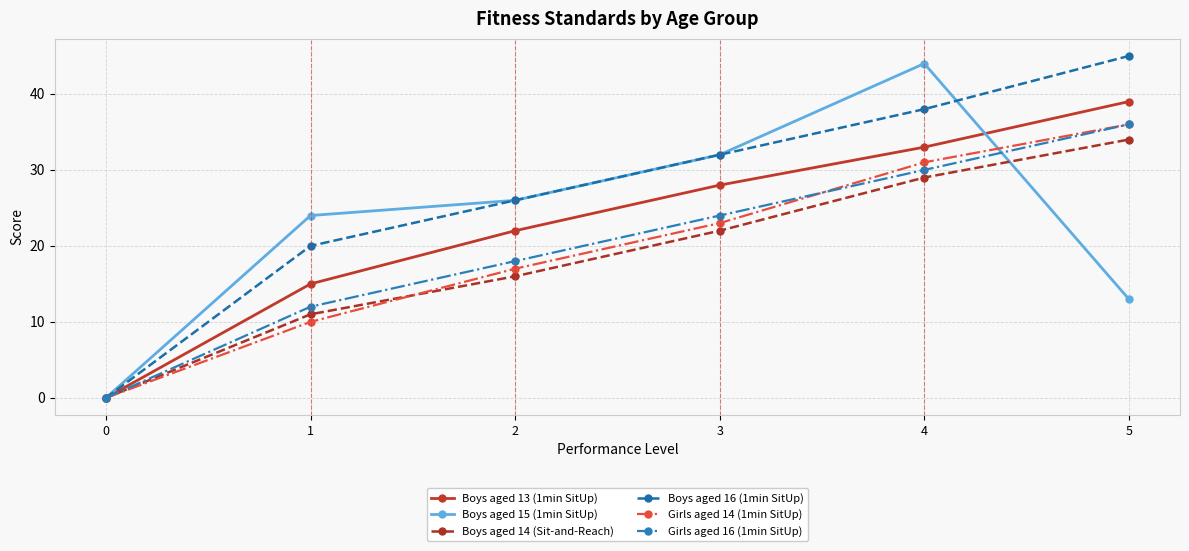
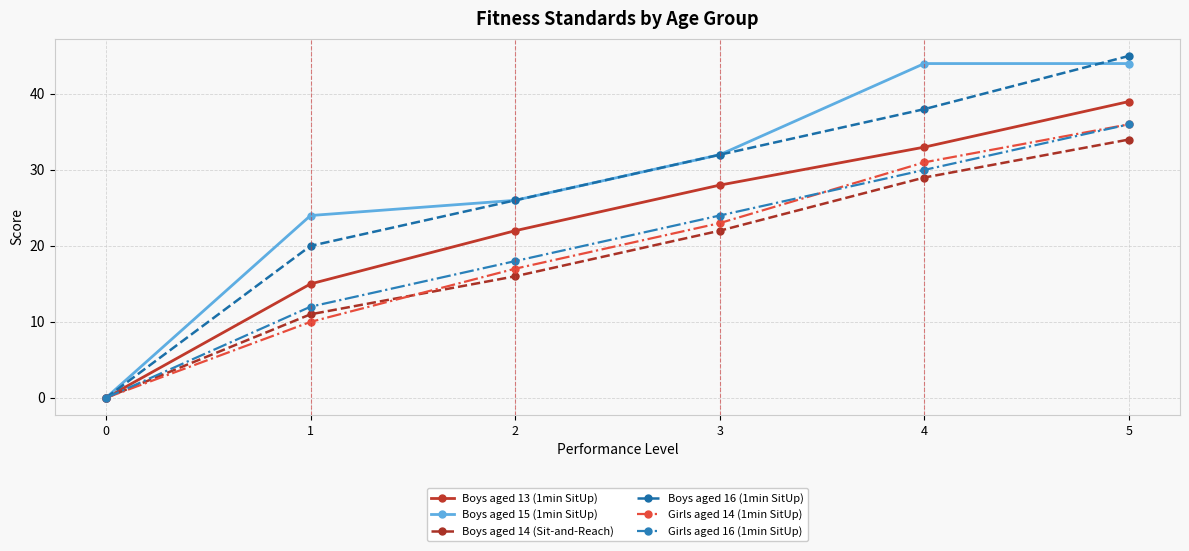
Boys aged 15 (1min SitUp), 5: 13 -> 44
